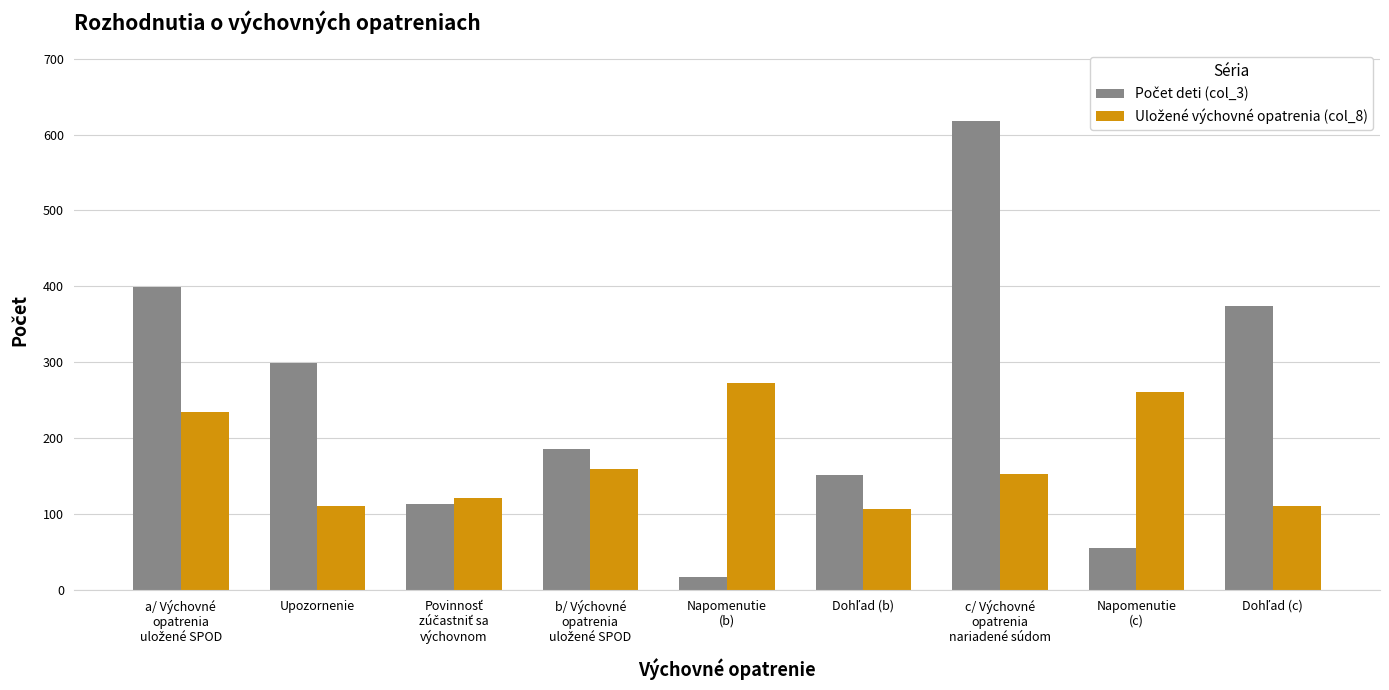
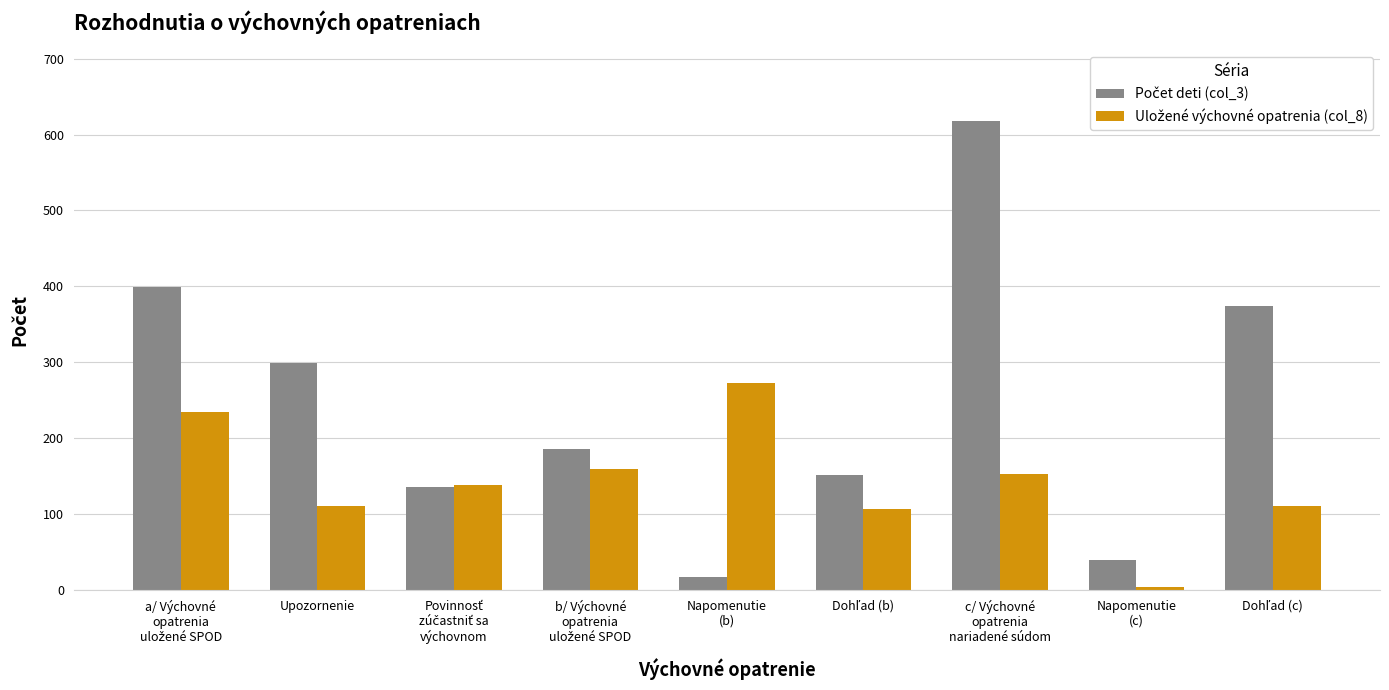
Počet deti (col_3), Povinnosť zúčastniť sa výchovnom: 110 -> 140
Uložené výchovné opatrenia (col_8), Povinnosť zúčastniť sa výchovnom: 120 -> 140
Počet deti (col_3), Napomenutie (c): 60 -> 40
Uložené výchovné opatrenia (col_8), Napomenutie (c): 260 -> 0
